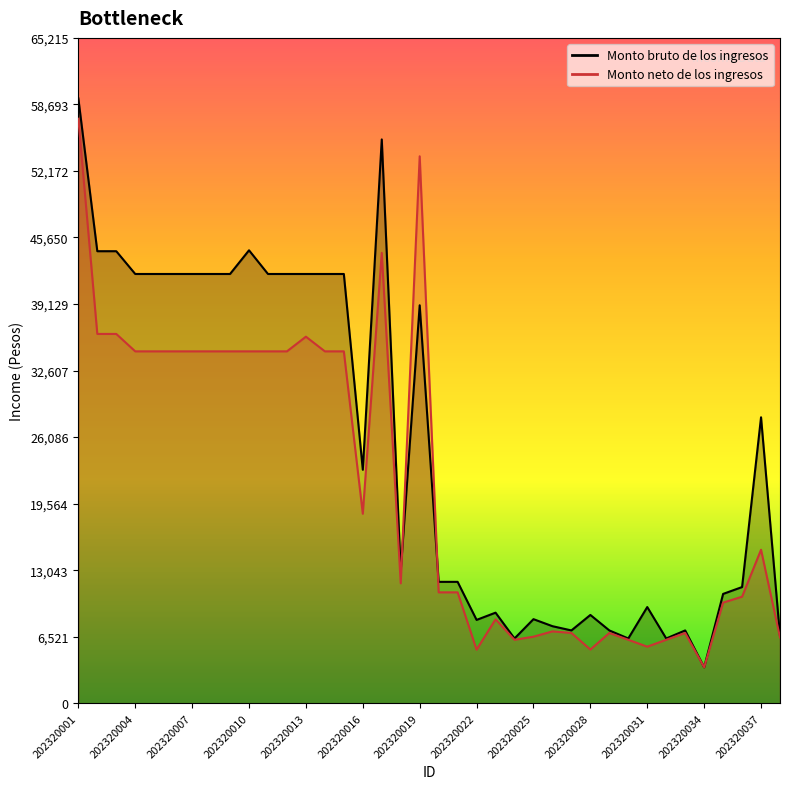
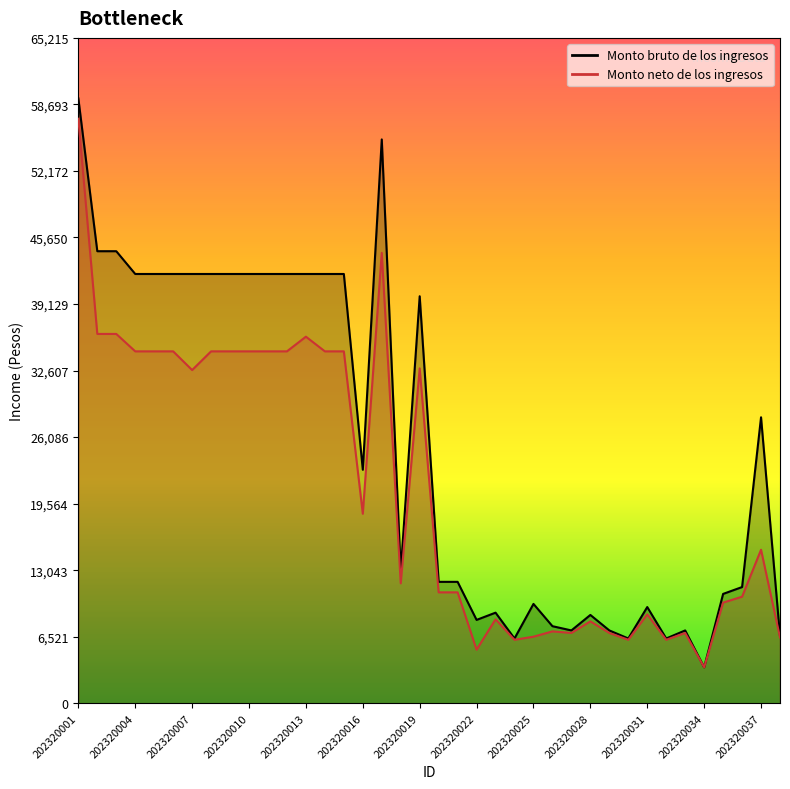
Monto neto de los ingresos, 202320007: 34,500 -> 32,700
Monto bruto de los ingresos, 202320010: 44,400 -> 42,100
Monto bruto de los ingresos, 202320019: 39,000 -> 39,900
Monto neto de los ingresos, 202320019: 53,600 -> 32,800
Monto bruto de los ingresos, 202320025: 8,200 -> 9,700
Monto neto de los ingresos, 202320028: 5,300 -> 8,000
Monto neto de los ingresos, 202320031: 5,500 -> 8,700
